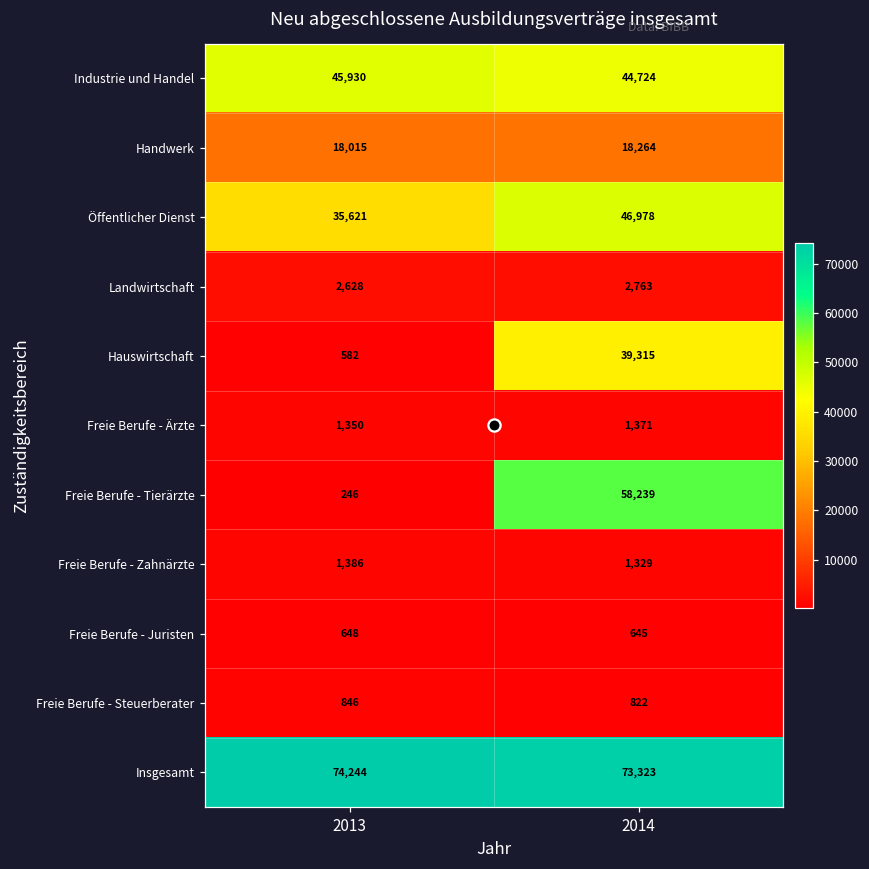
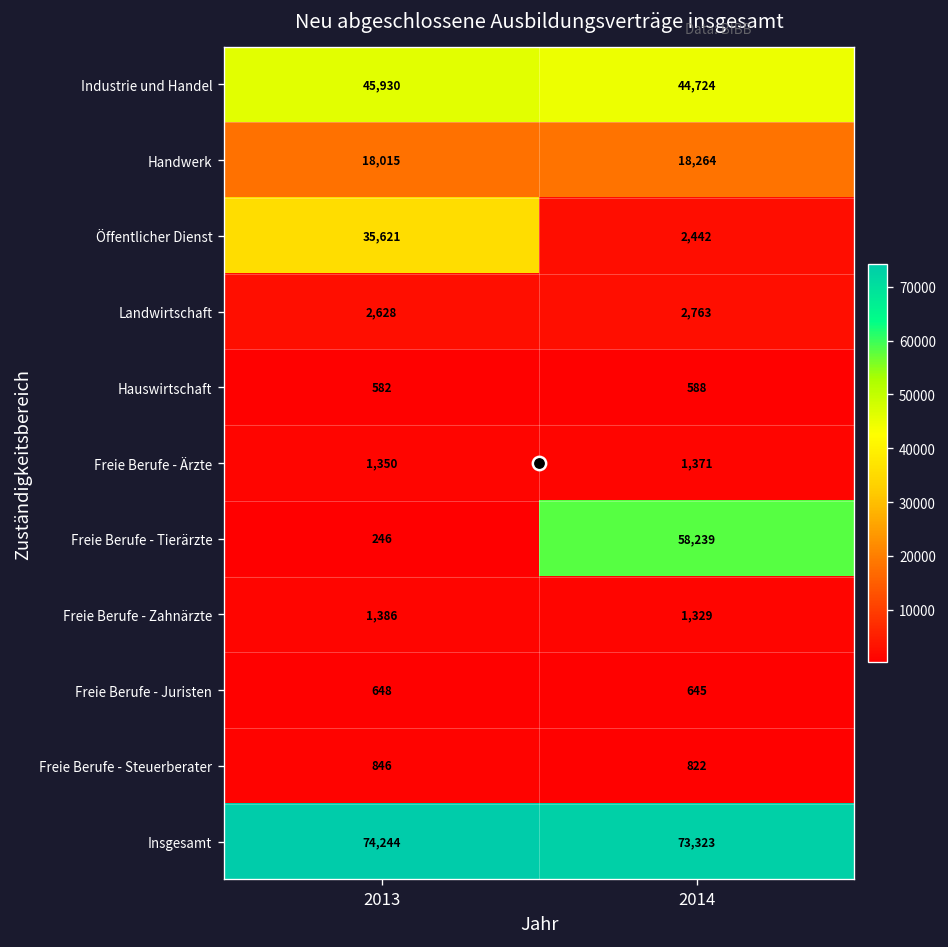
Öffentlicher Dienst, 2014: 46,978 -> 2,442
Hauswirtschaft, 2014: 39,315 -> 588
